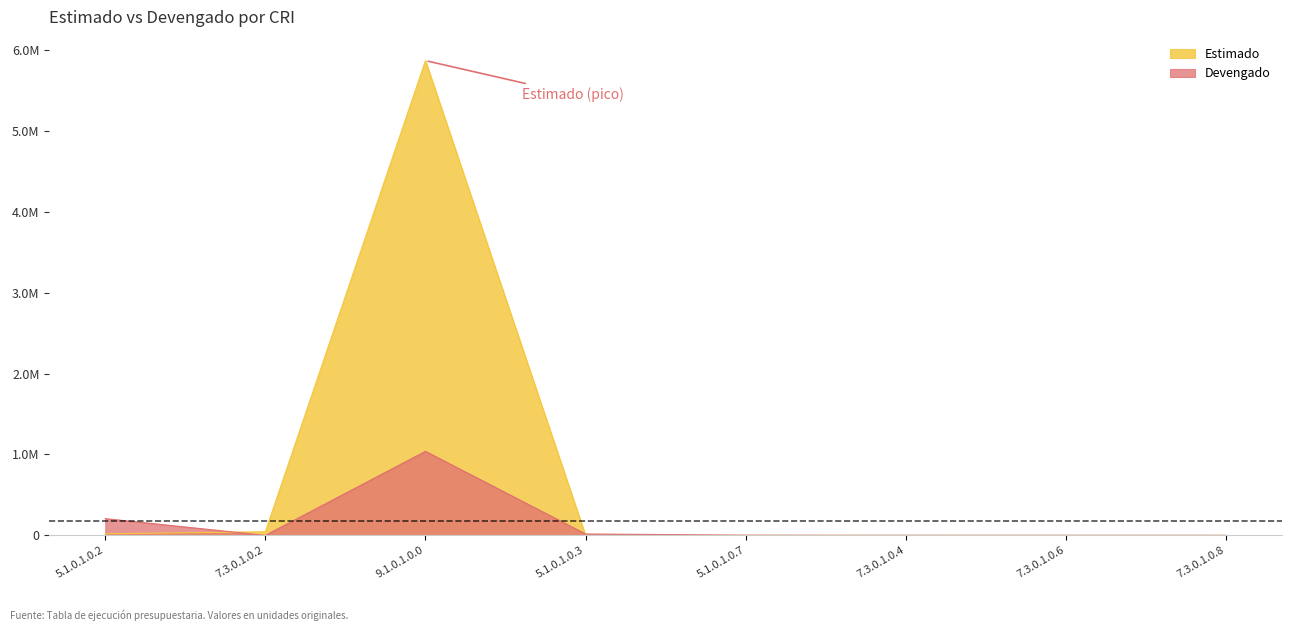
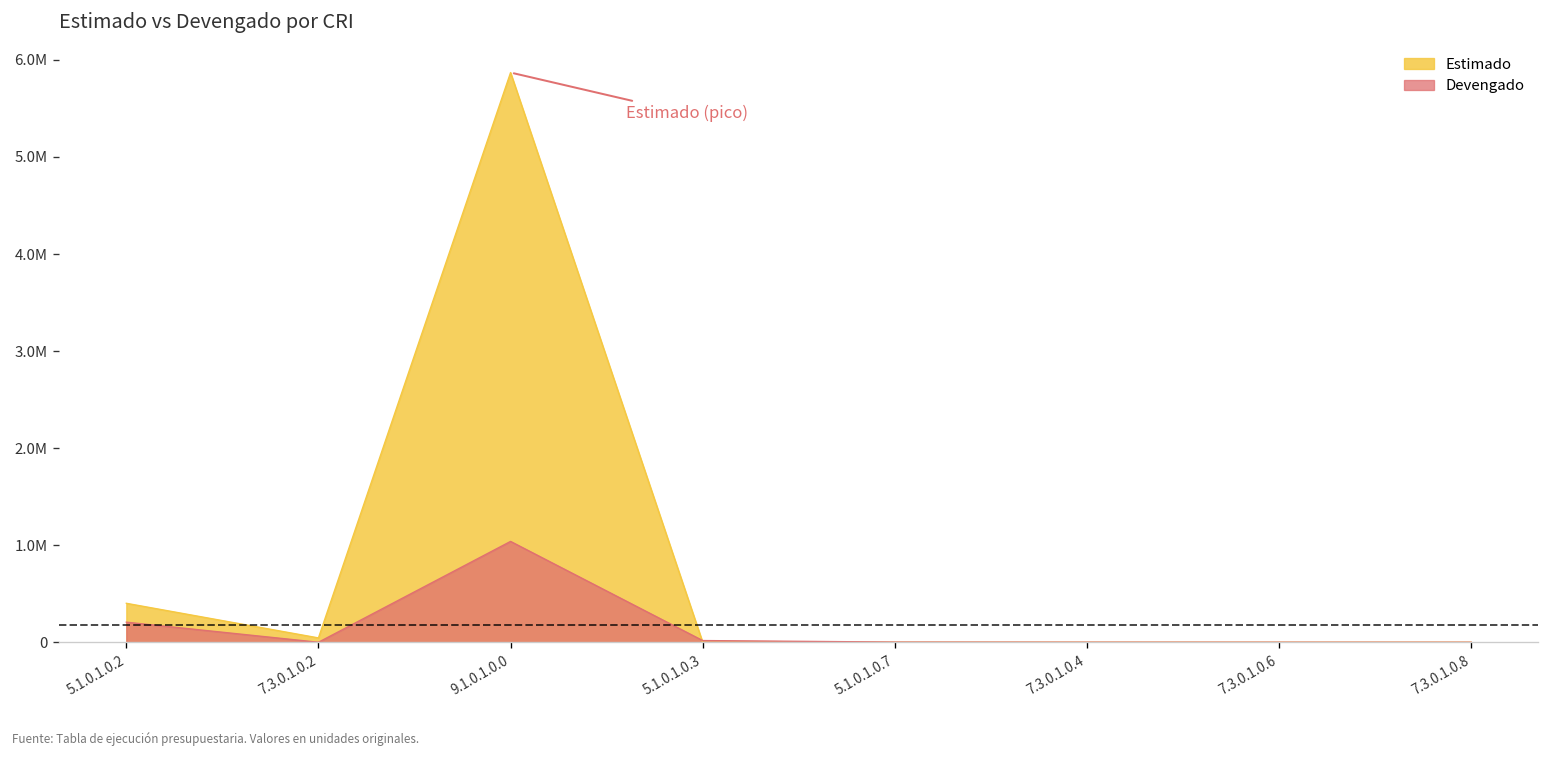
Estimado, 5.1.0.1.0.2: 0 -> 400000
